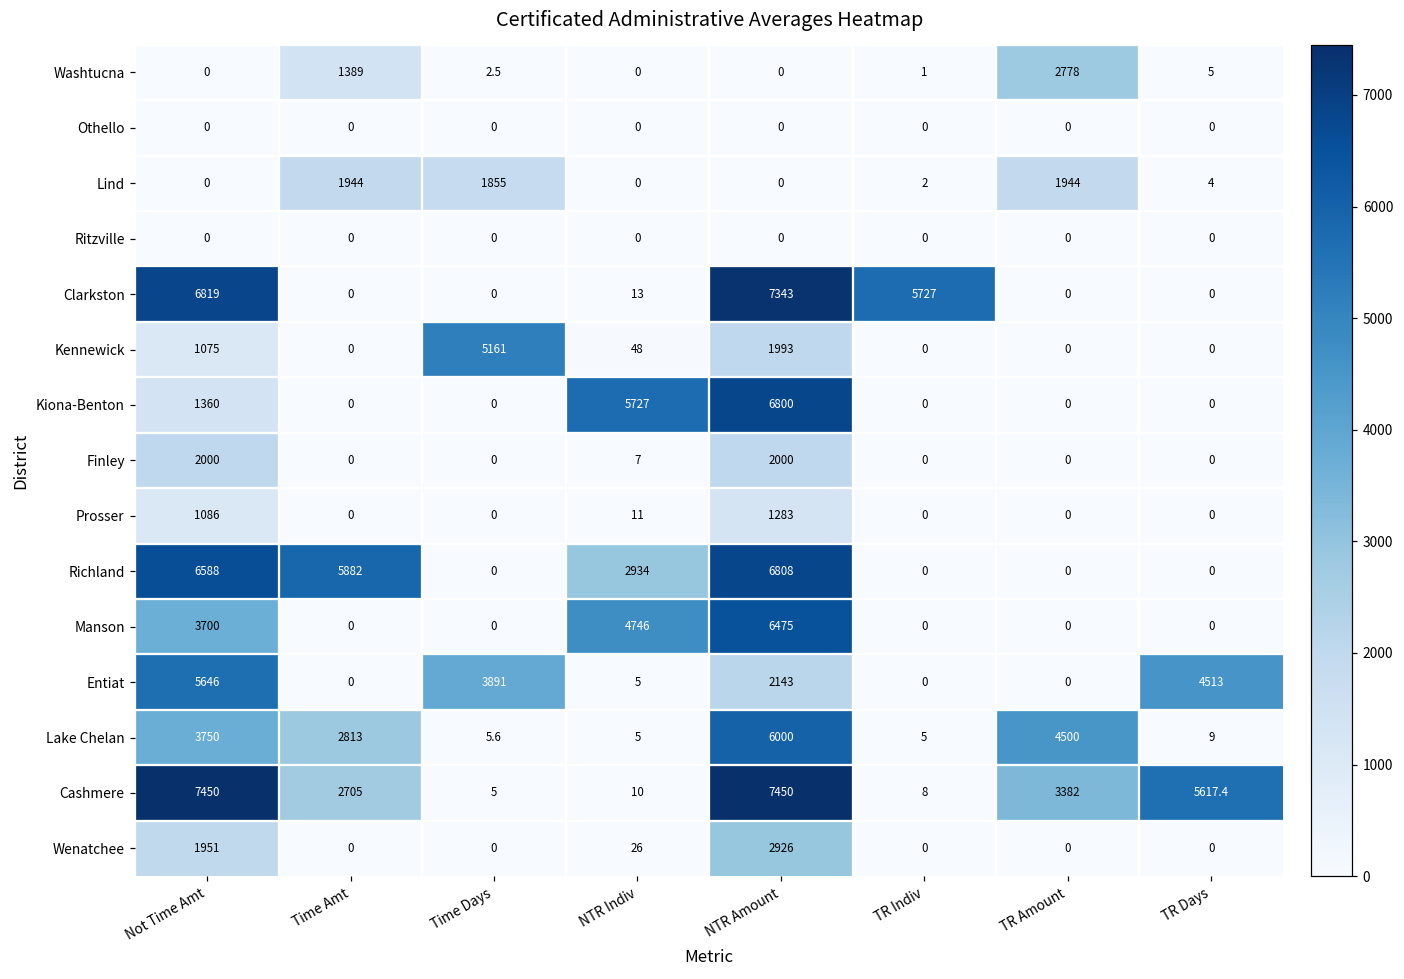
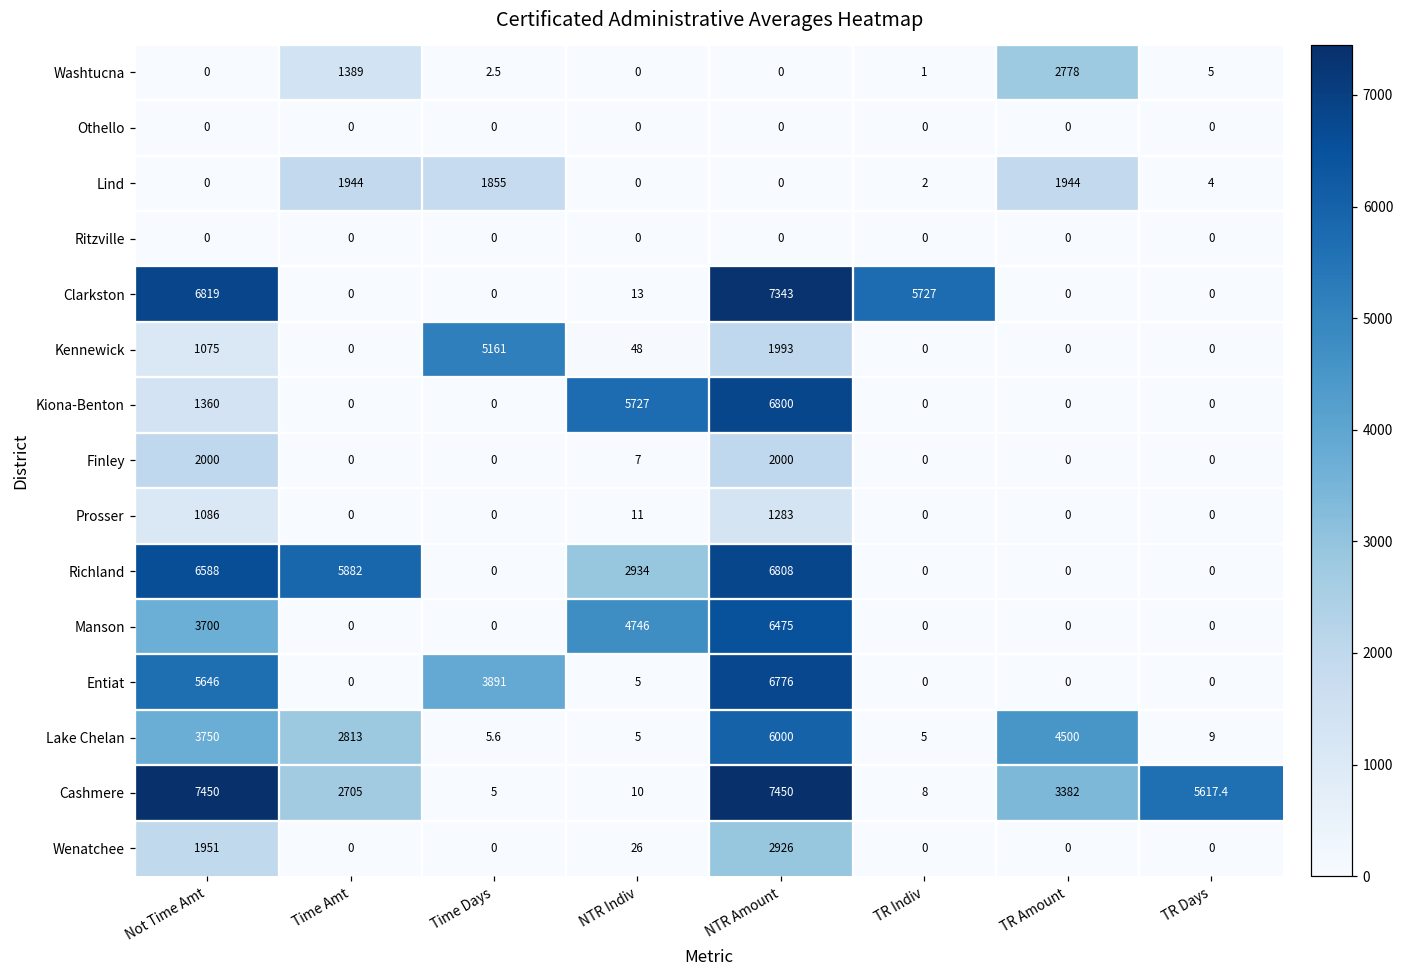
Entiat, NTR Amount: 2143 -> 6776
Entiat, TR Days: 4513 -> 0
